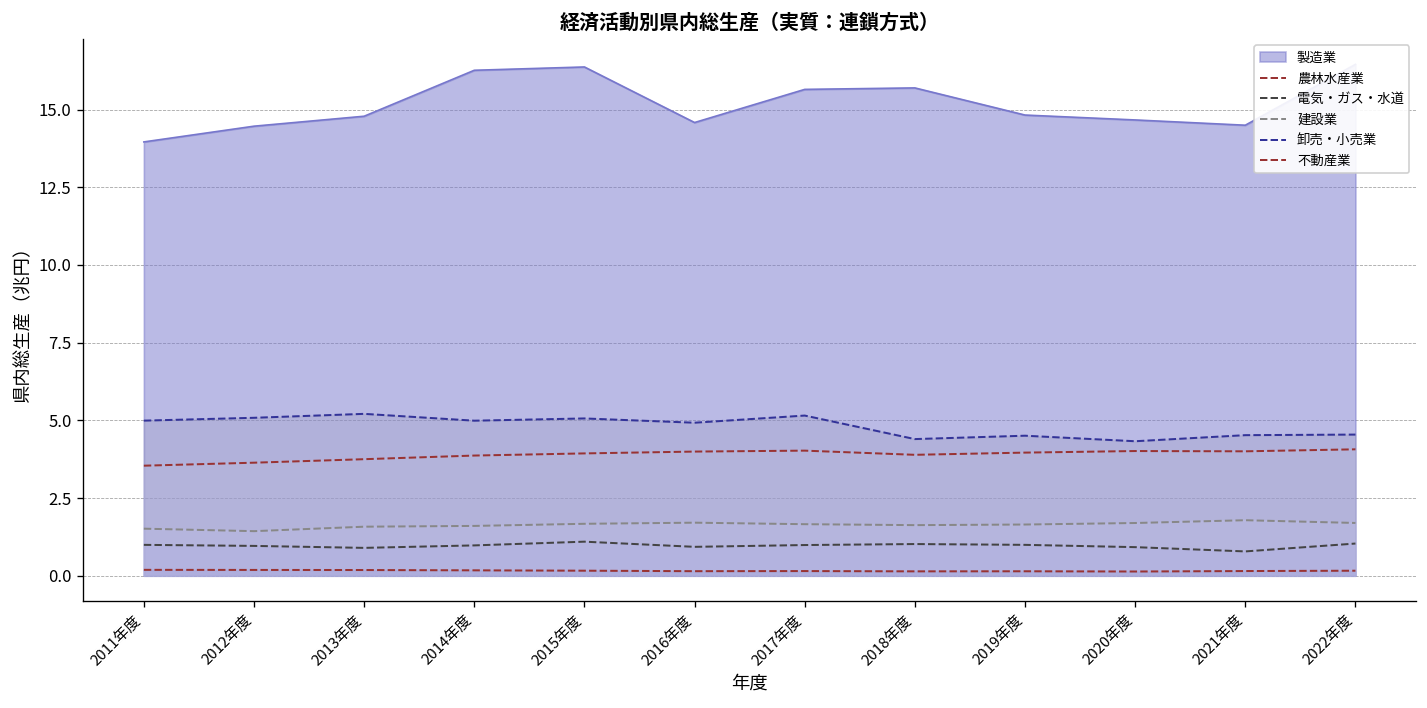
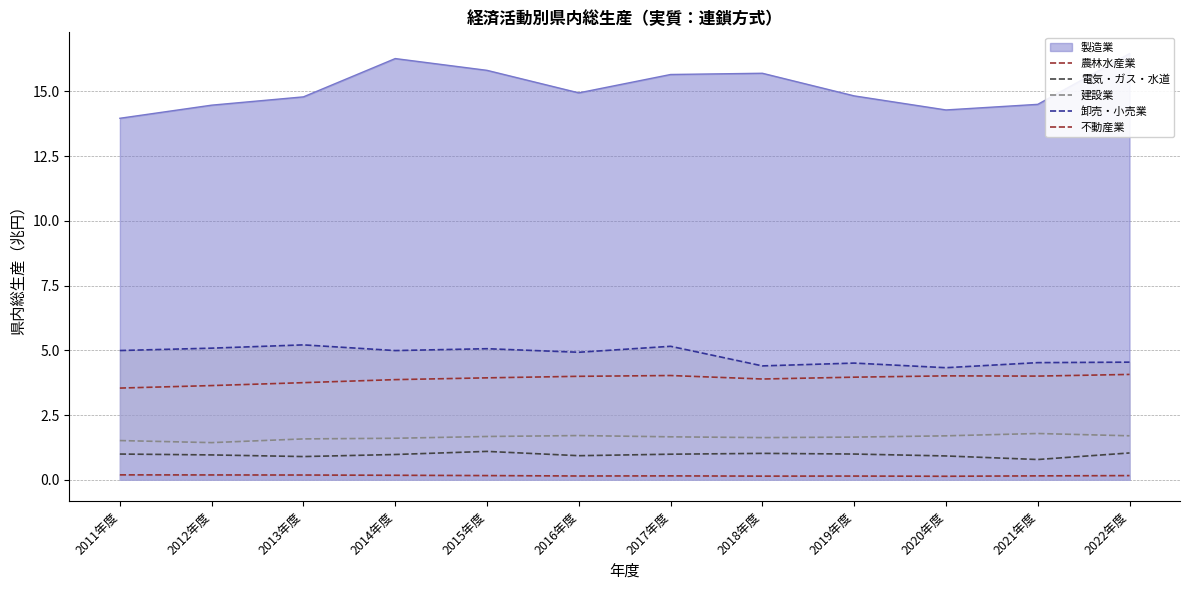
製造業, 2015年度: 16.4 -> 15.8
製造業, 2016年度: 14.6 -> 14.9
製造業, 2020年度: 14.7 -> 14.3
